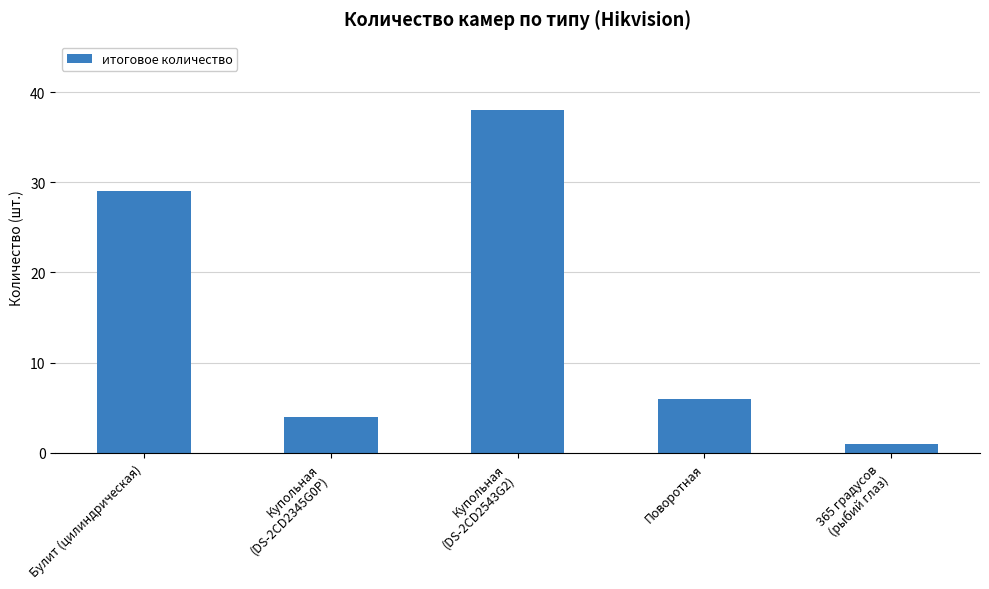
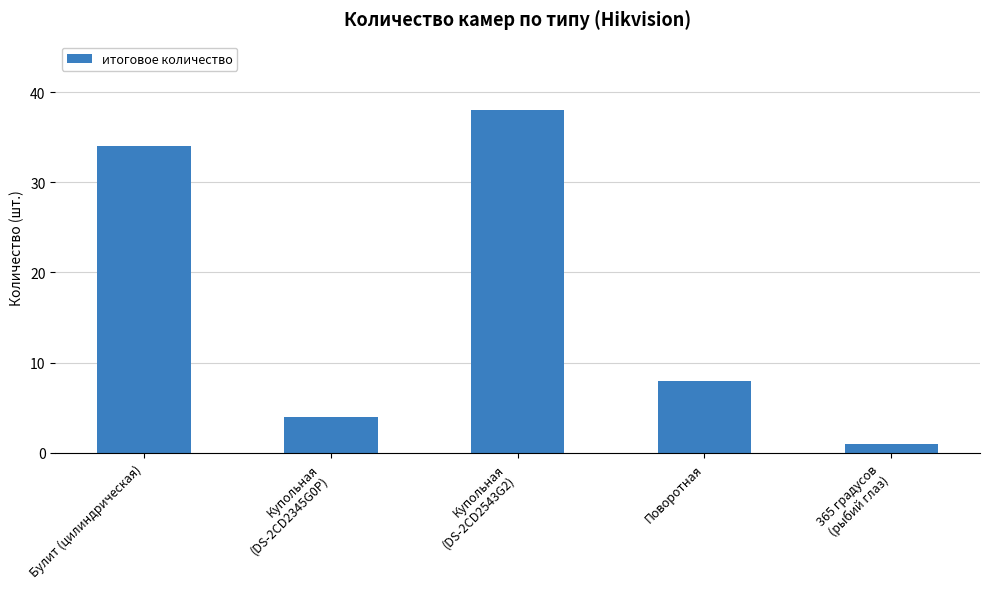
Булит (цилиндрическая): 29 -> 34
Поворотная: 6 -> 8
